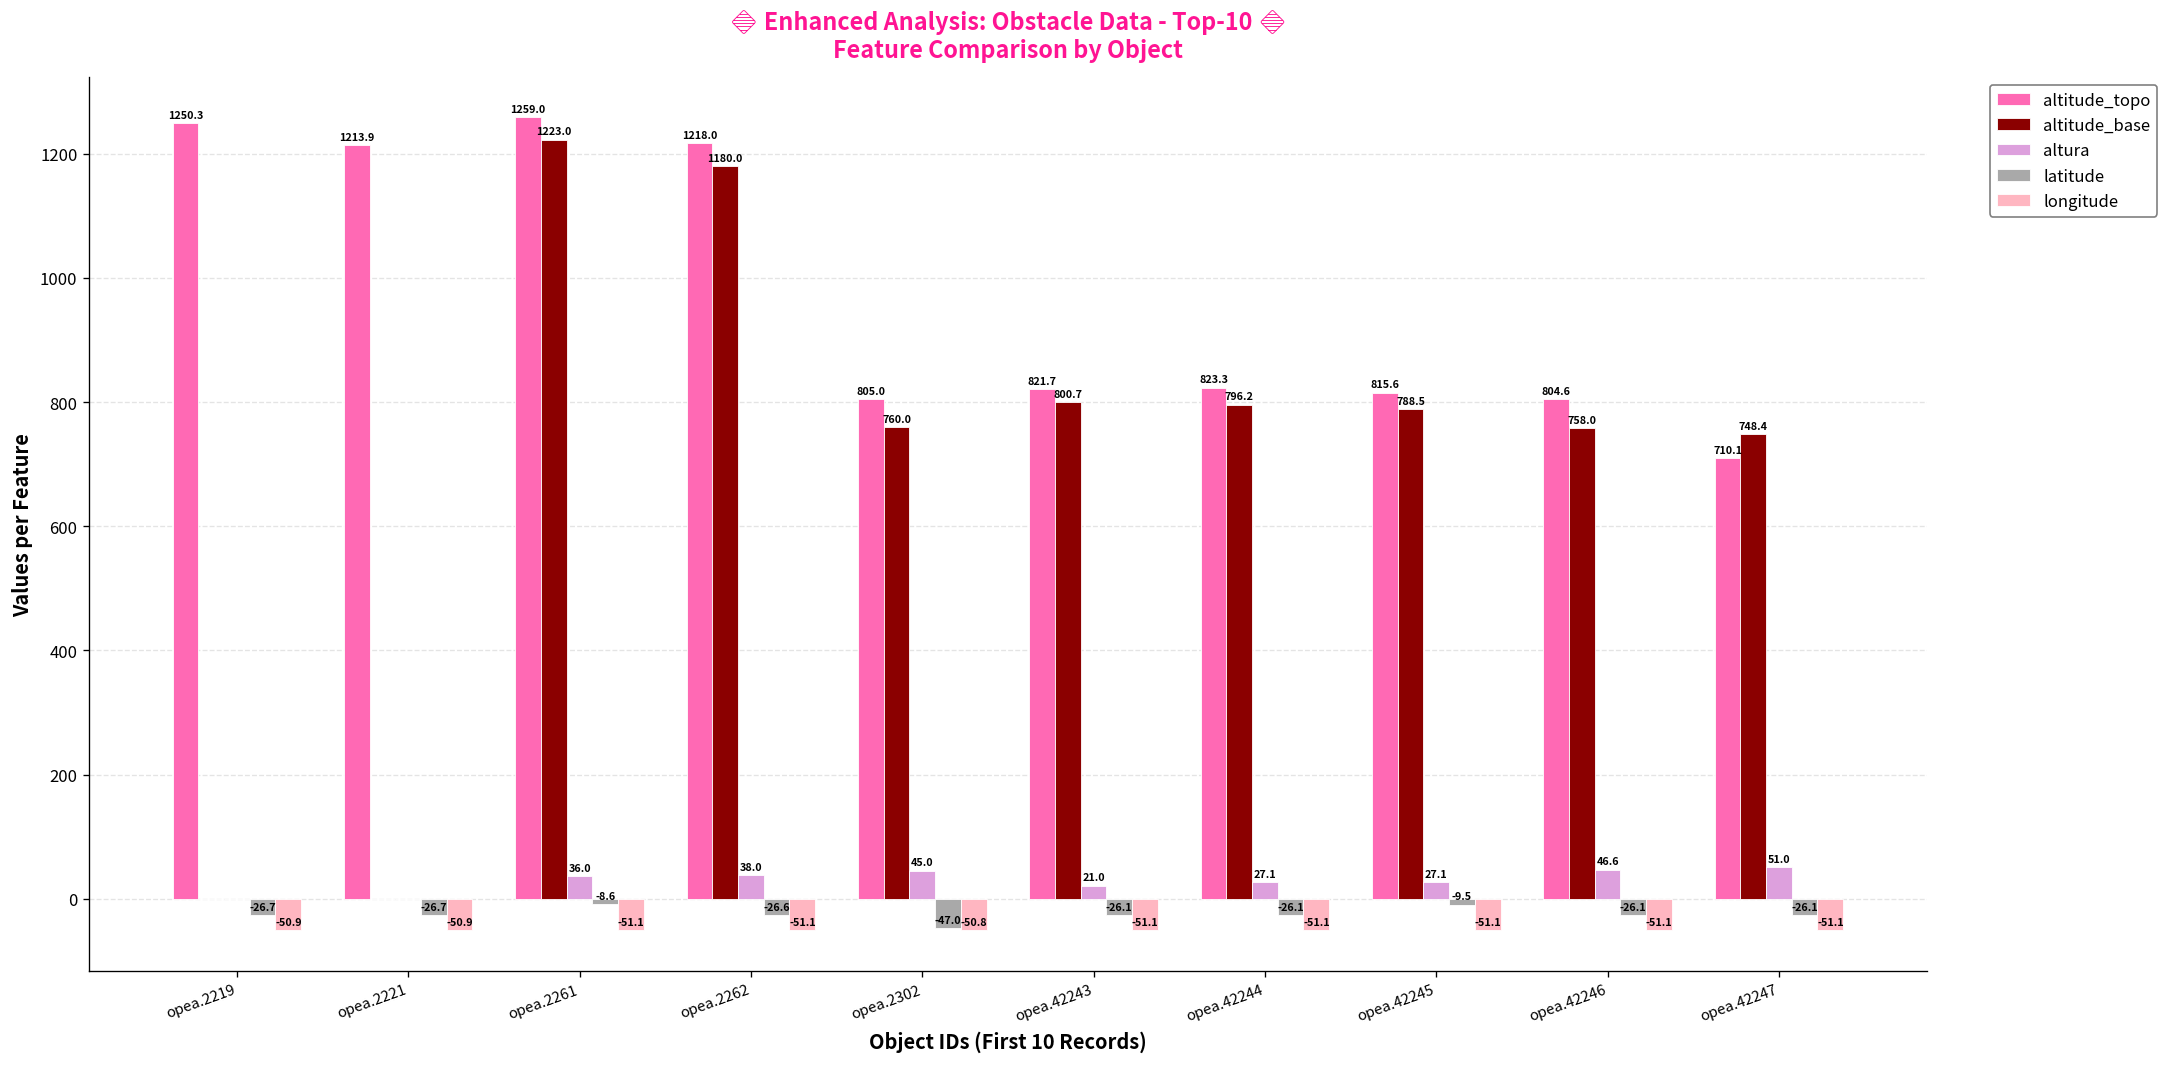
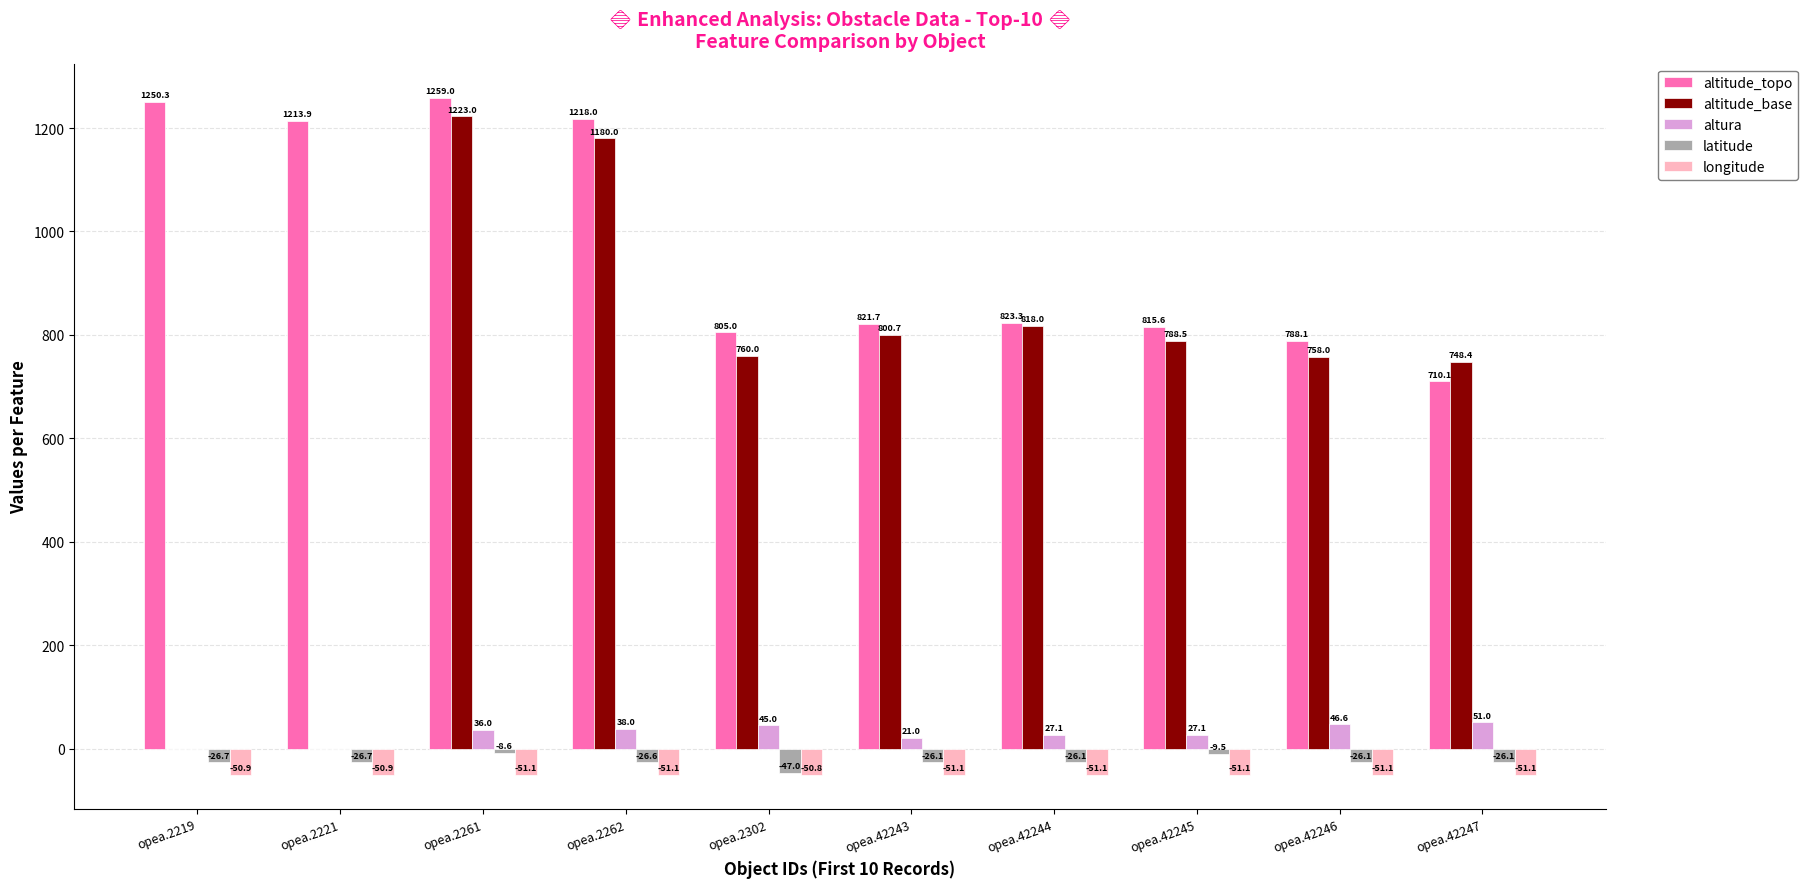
altitude_base, opea.42244: 796.2 -> 818.0
altitude_topo, opea.42246: 804.6 -> 788.1
